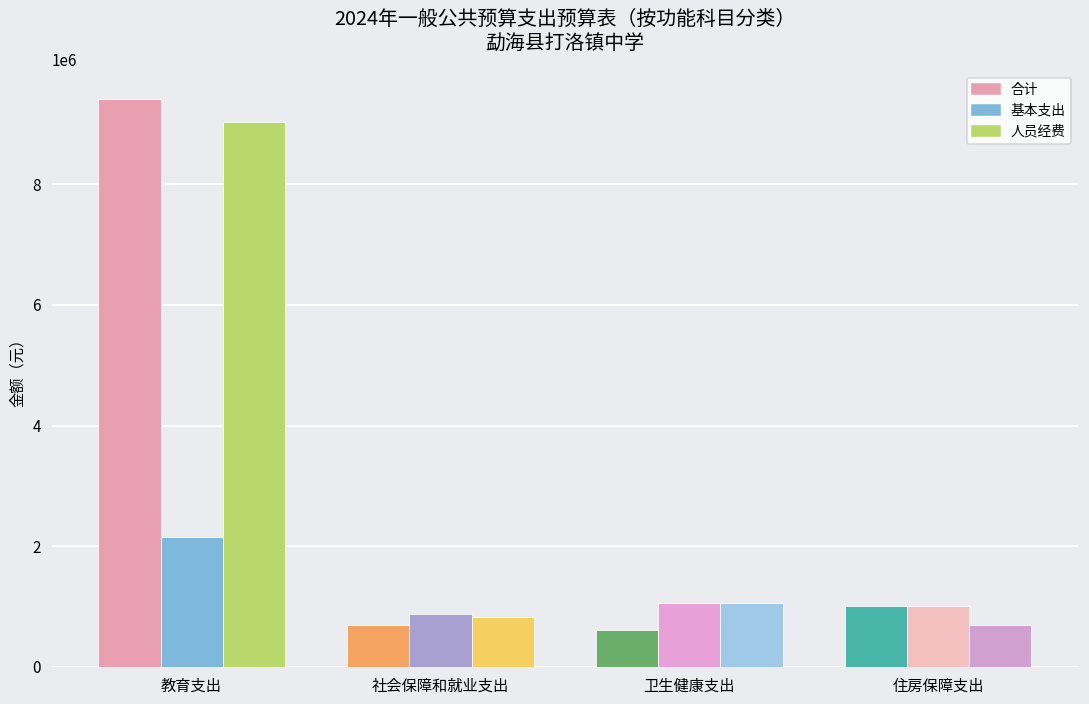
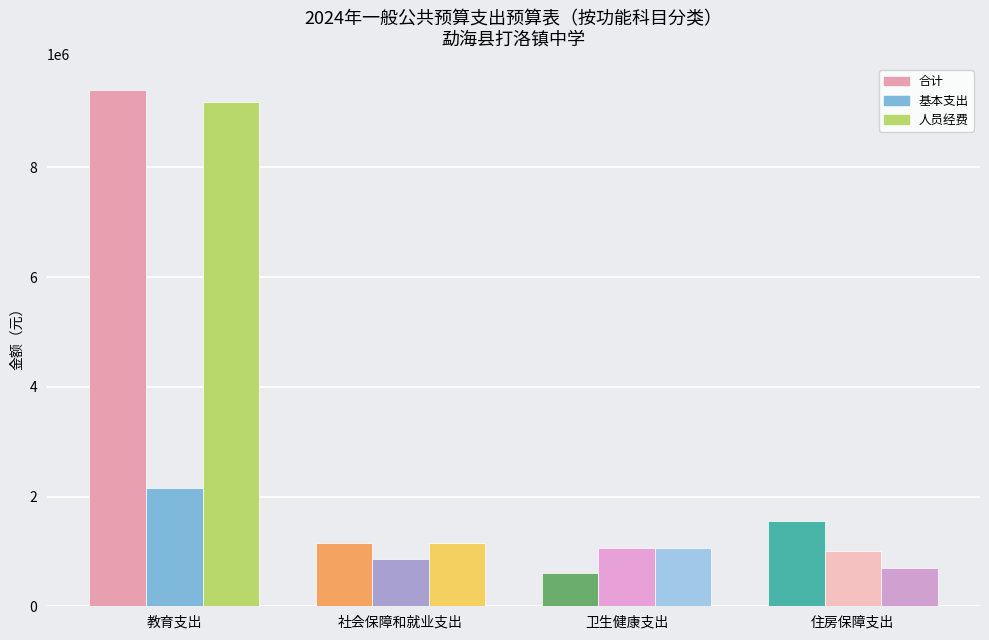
人员经费, 教育支出: 9000000 -> 9200000
合计, 社会保障和就业支出: 700000 -> 1200000
人员经费, 社会保障和就业支出: 800000 -> 1200000
合计, 住房保障支出: 1000000 -> 1600000
